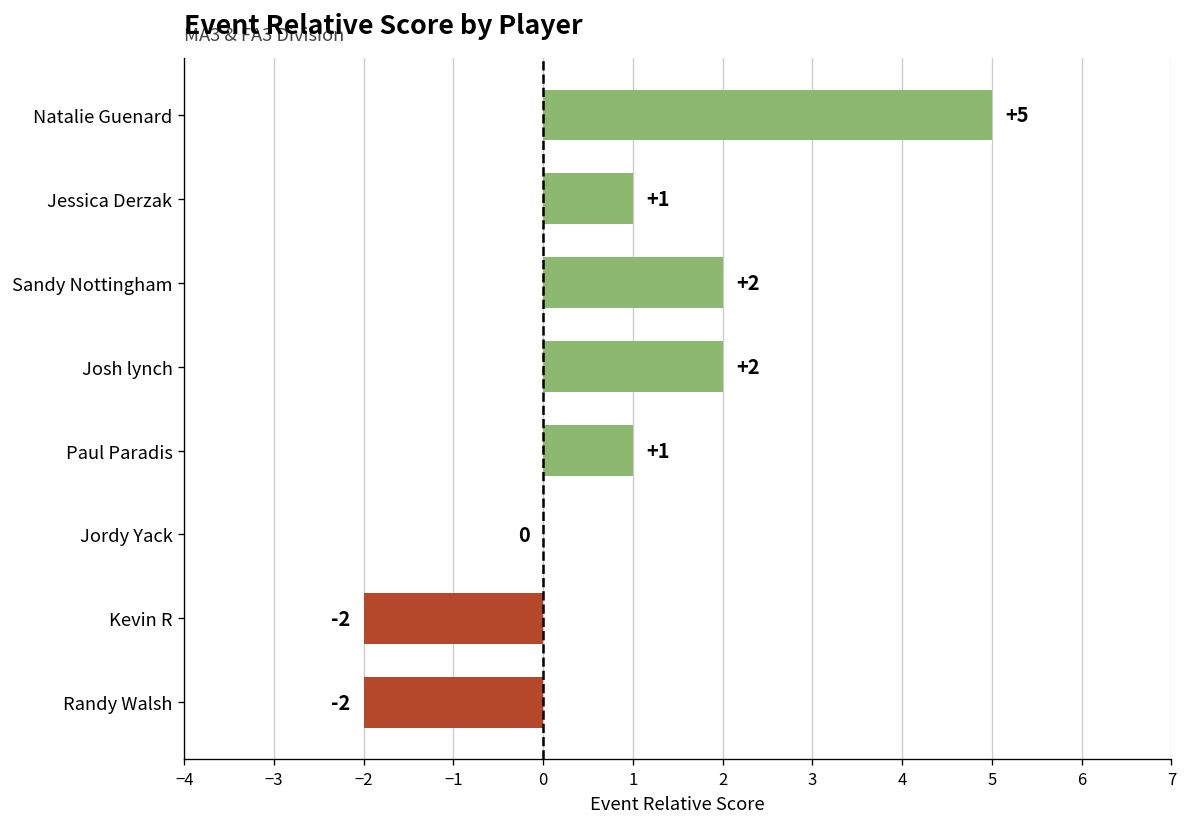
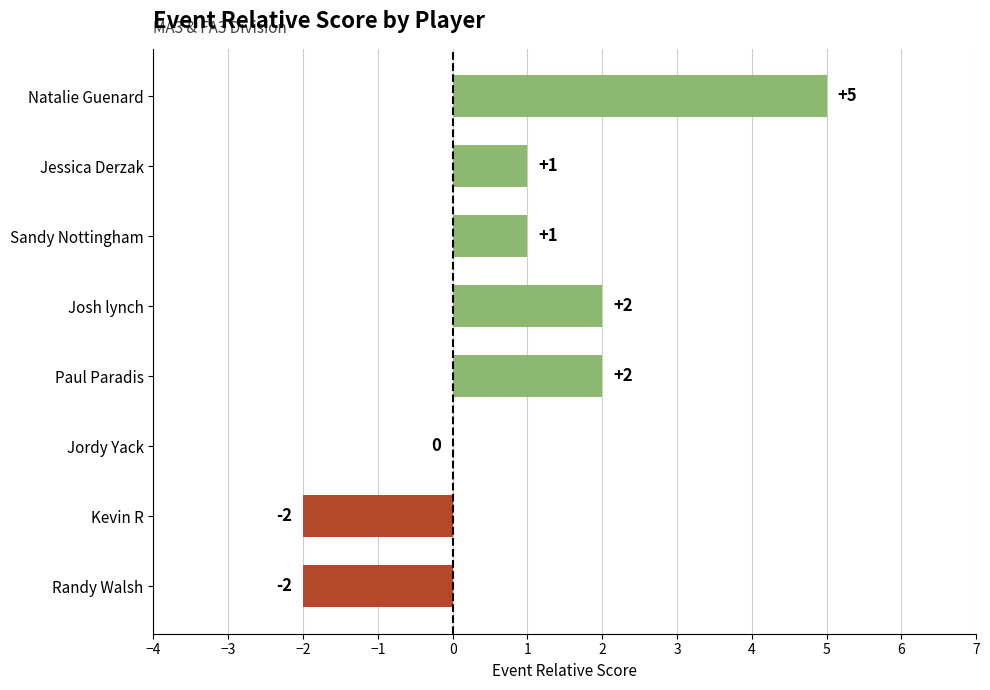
Sandy Nottingham: +2 -> +1
Paul Paradis: +1 -> +2
